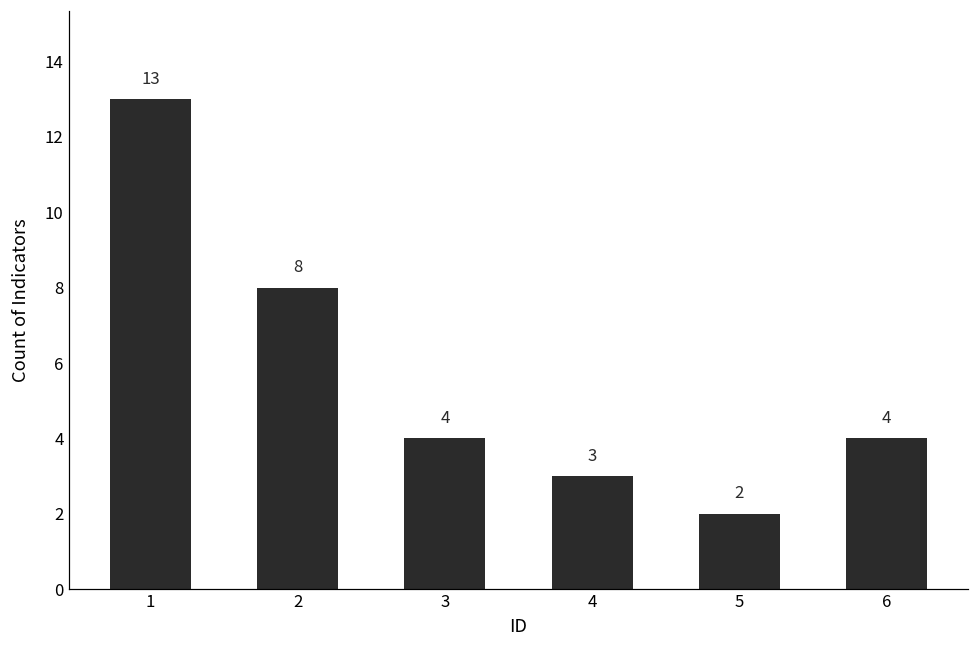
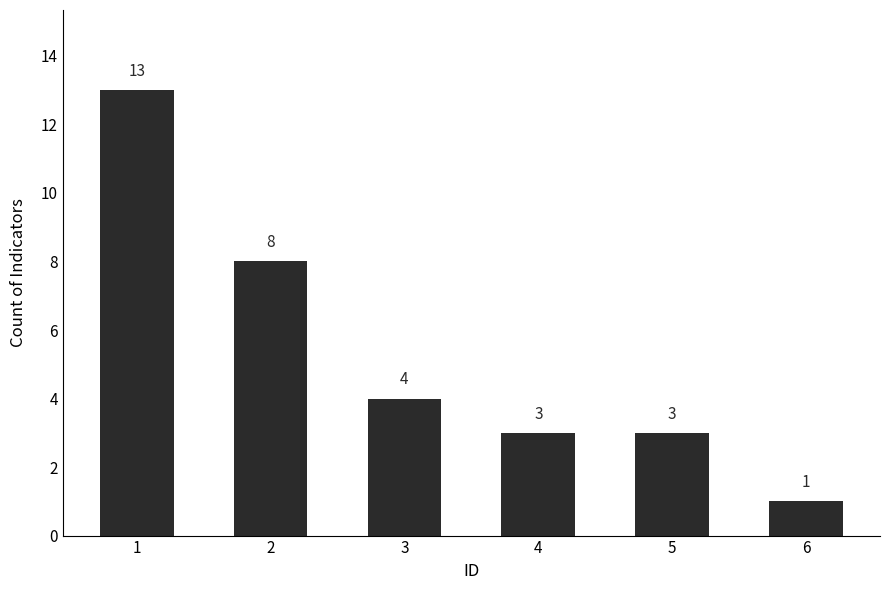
5: 2 -> 3
6: 4 -> 1
